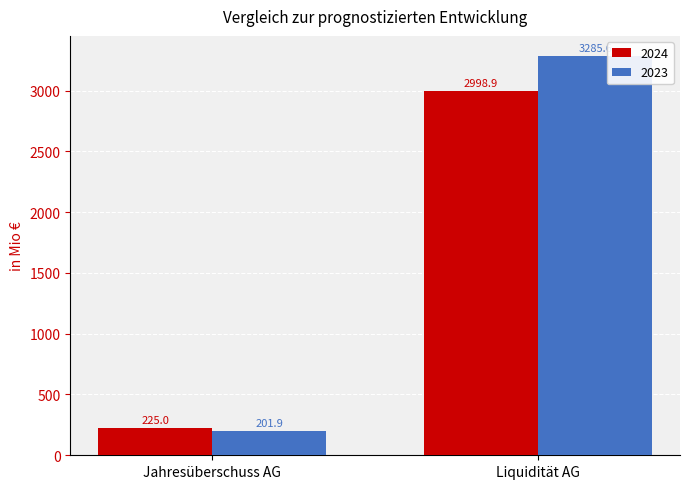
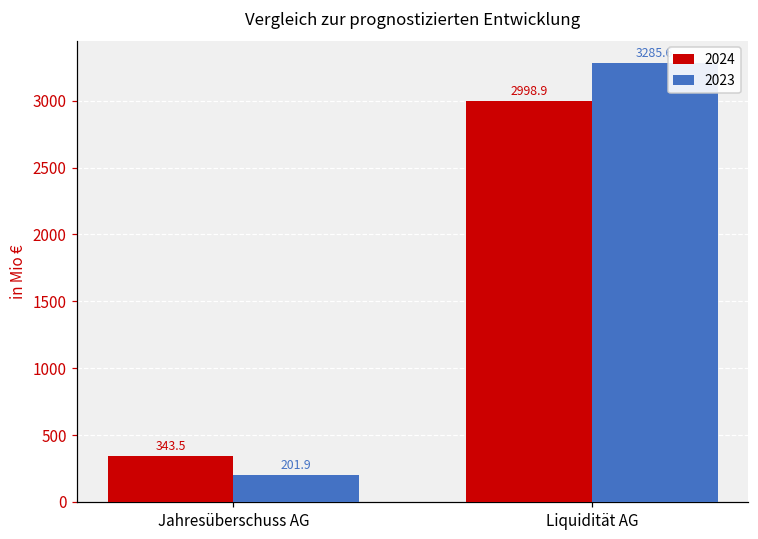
2024, Jahresüberschuss AG: 225.0 -> 343.5
